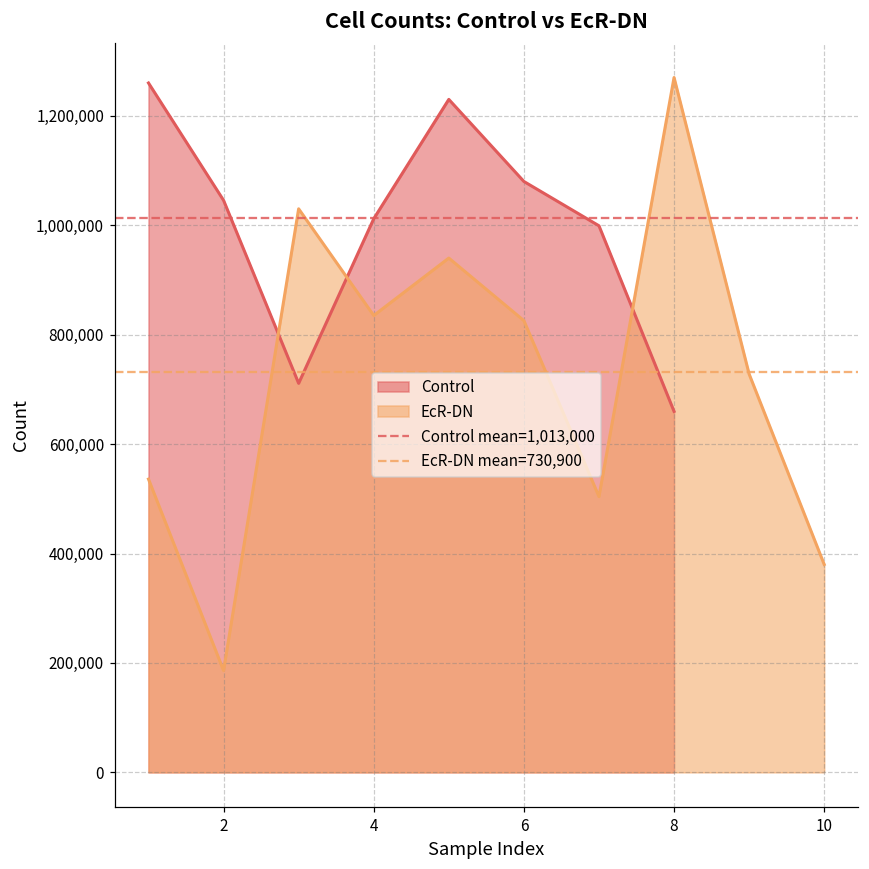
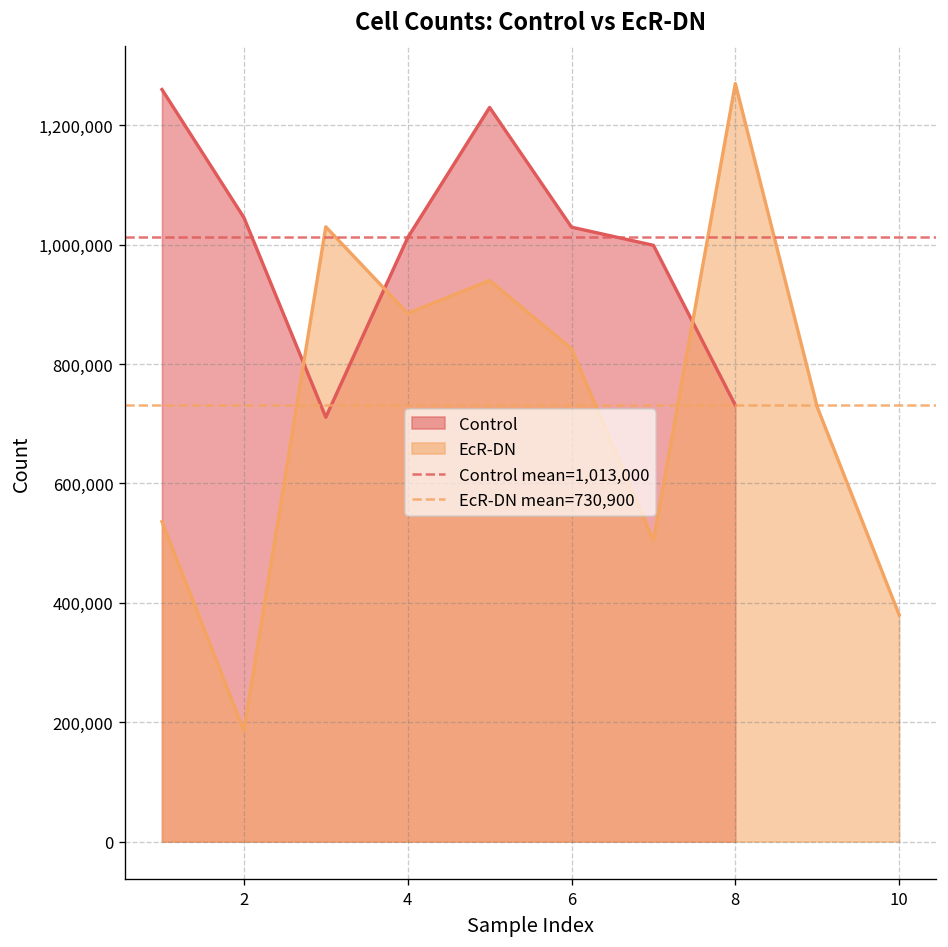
EcR-DN, 4: 840,000 -> 890,000
Control, 6: 1,080,000 -> 1,030,000
Control, 8: 660,000 -> 730,000
